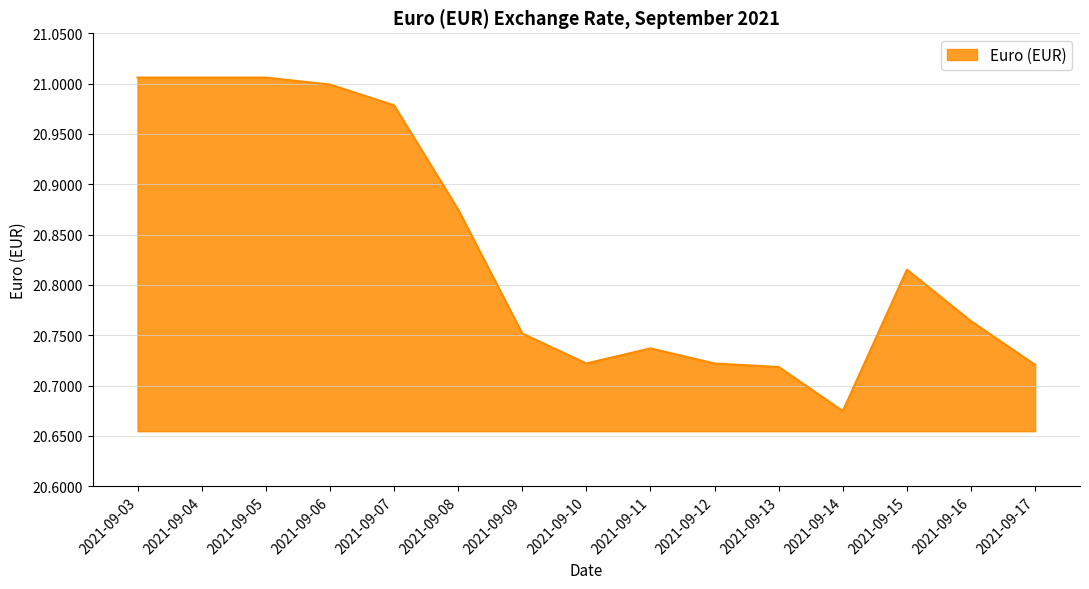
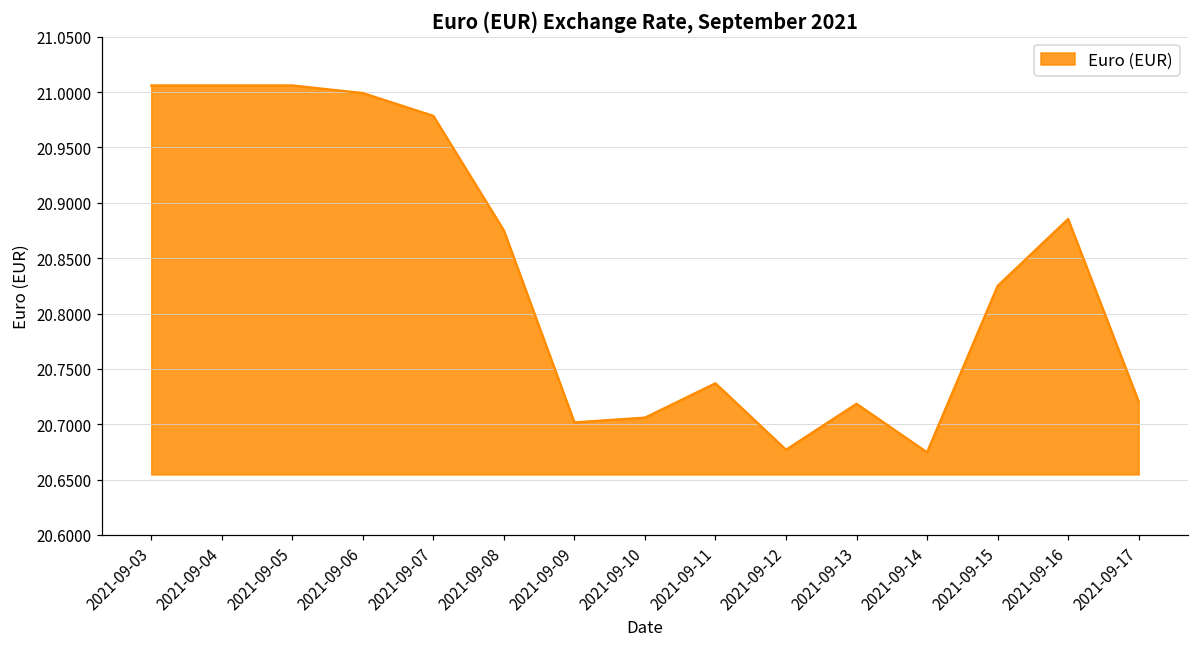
2021-09-09: 20.752 -> 20.702
2021-09-10: 20.722 -> 20.706
2021-09-12: 20.722 -> 20.677
2021-09-15: 20.815 -> 20.825
2021-09-16: 20.764 -> 20.885
